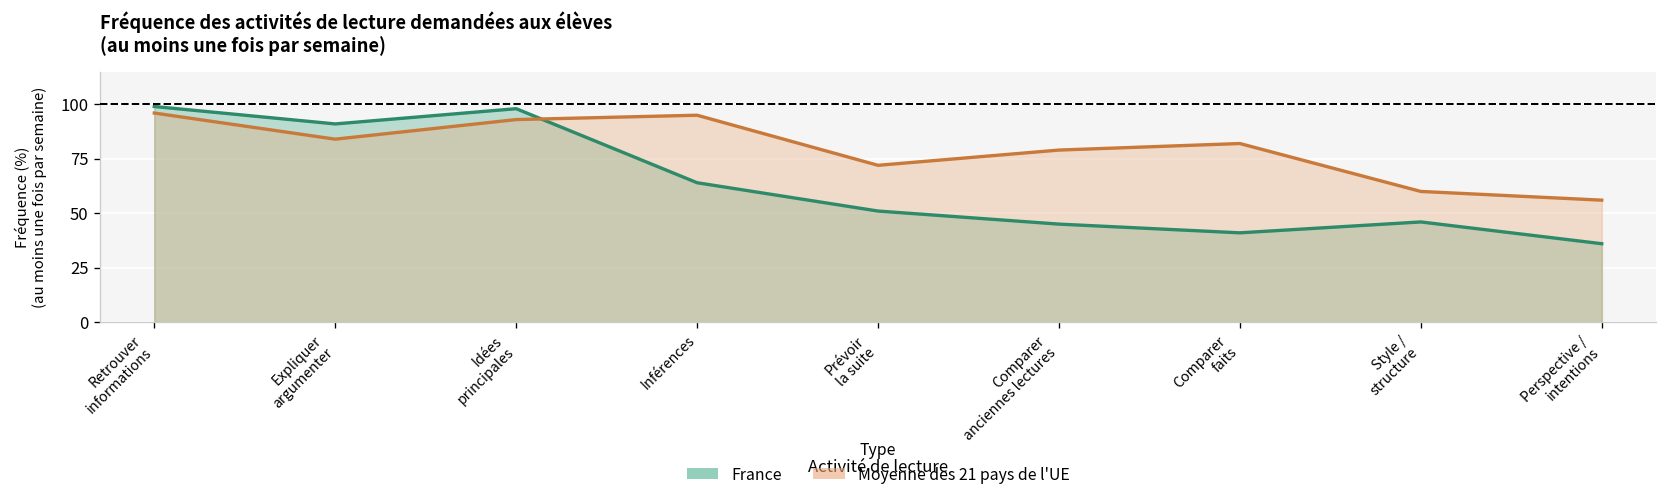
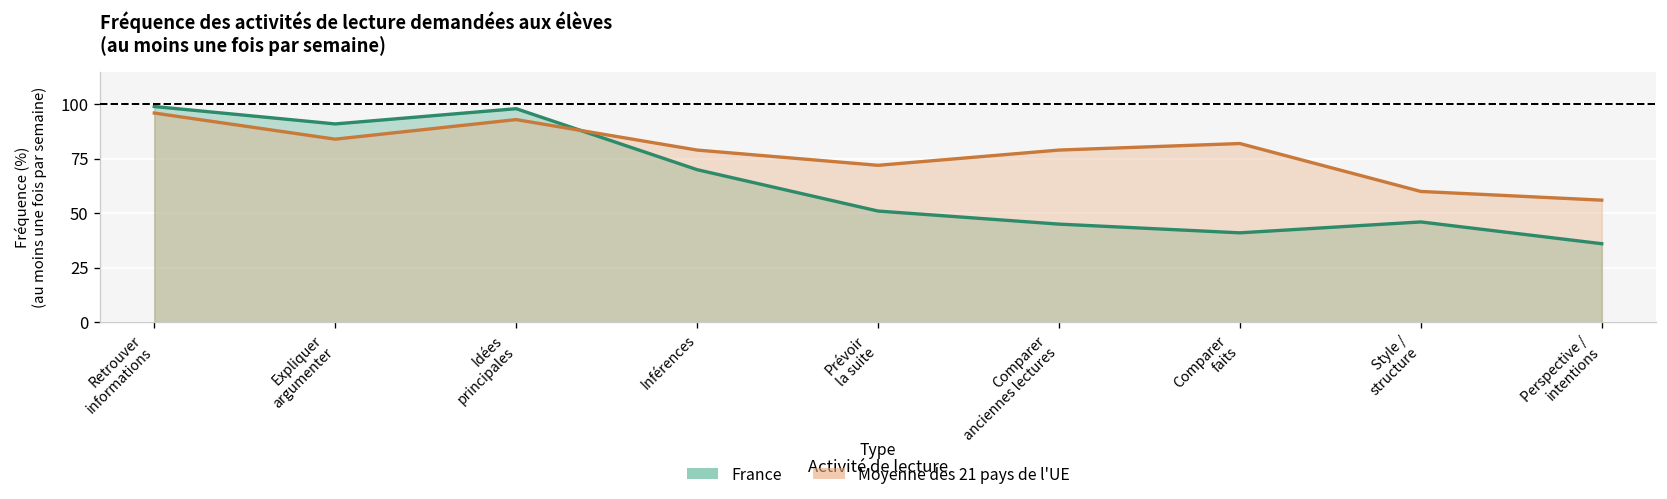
France, Inférences: 64 -> 70
Moyenne des 21 pays de l'UE, Inférences: 95 -> 79
